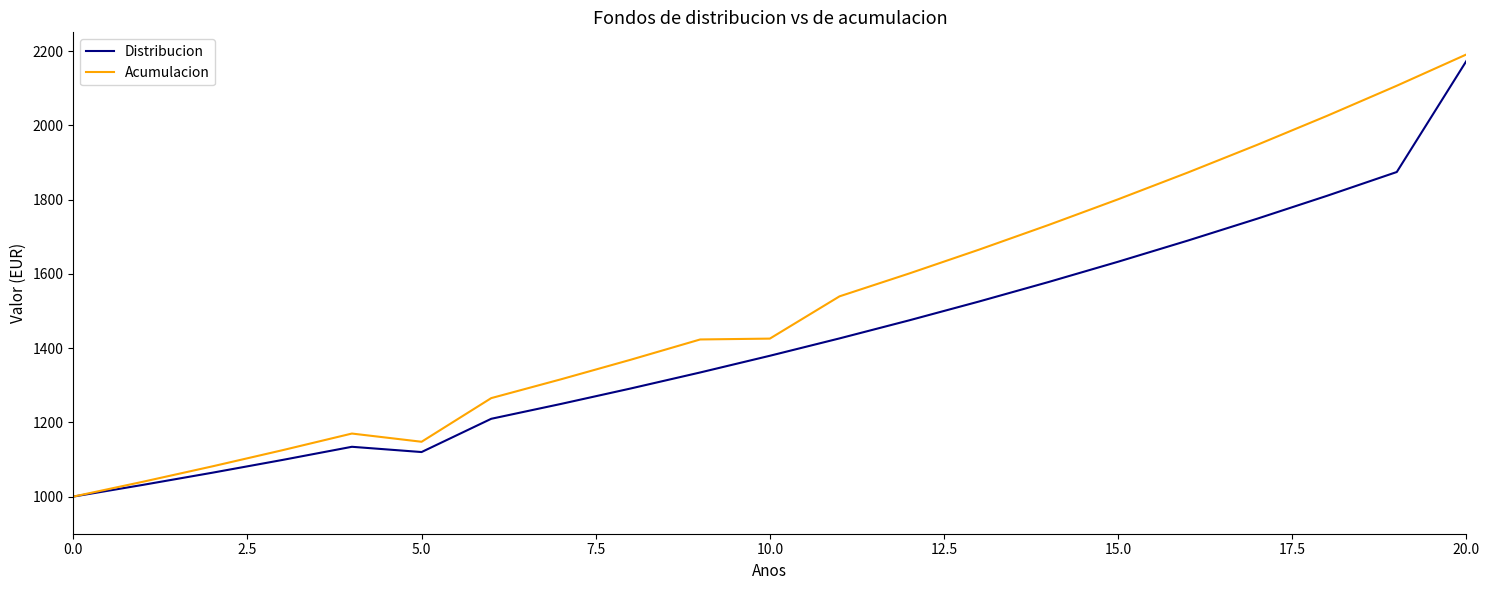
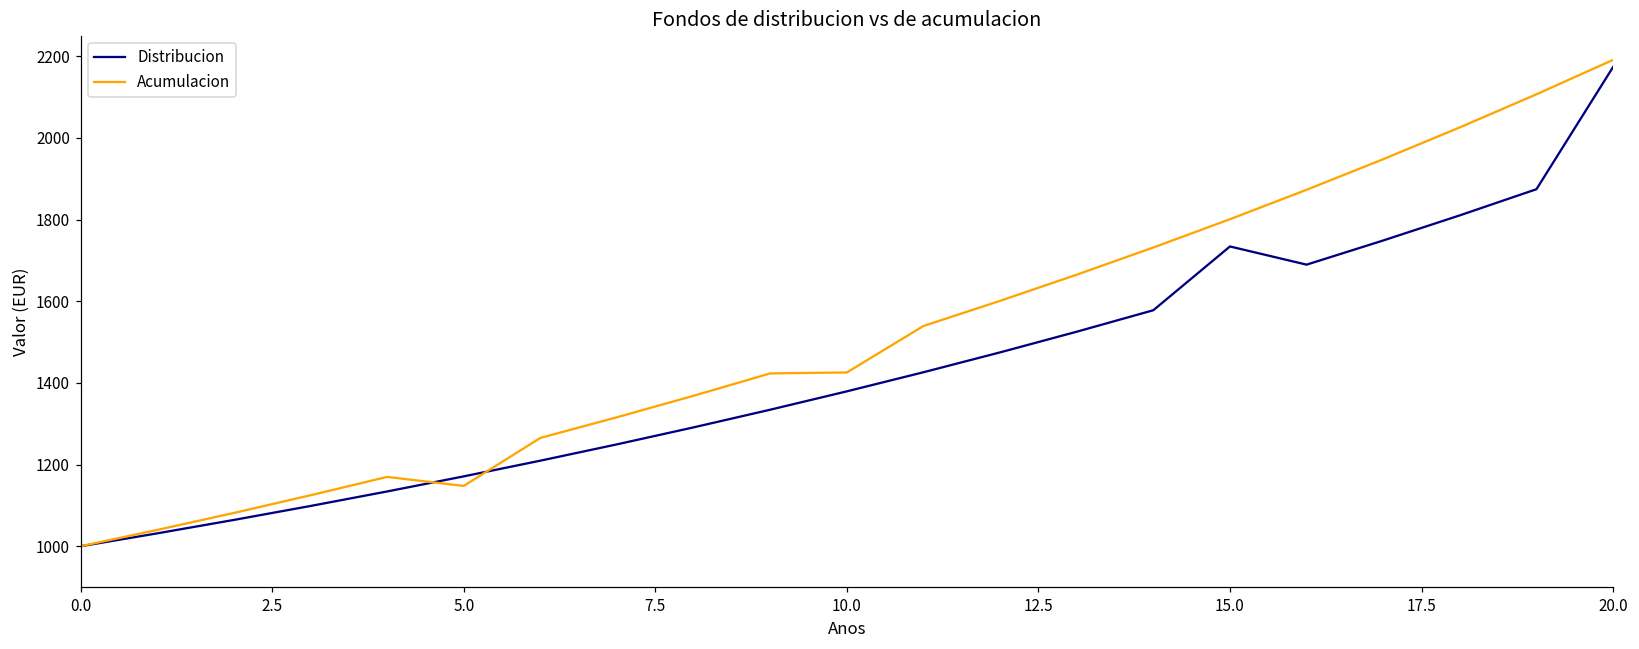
Distribucion, 5.0: 1120 -> 1170
Distribucion, 15.0: 1630 -> 1730
